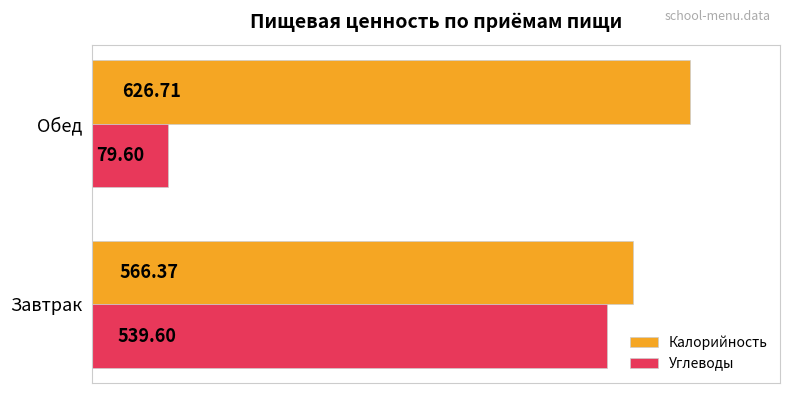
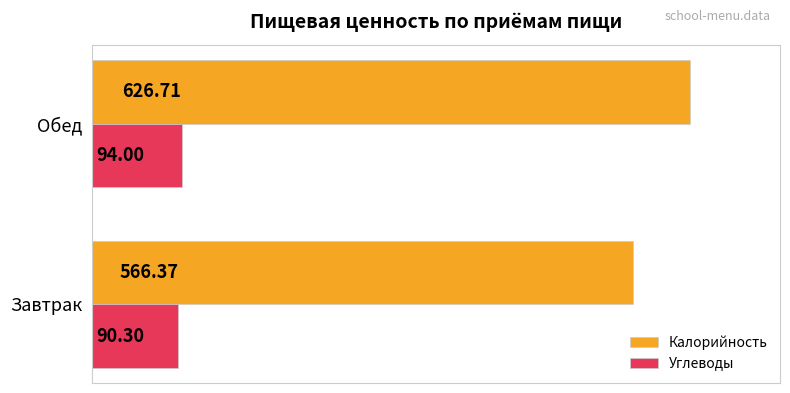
Углеводы, Обед: 79.60 -> 94.00
Углеводы, Завтрак: 539.60 -> 90.30
